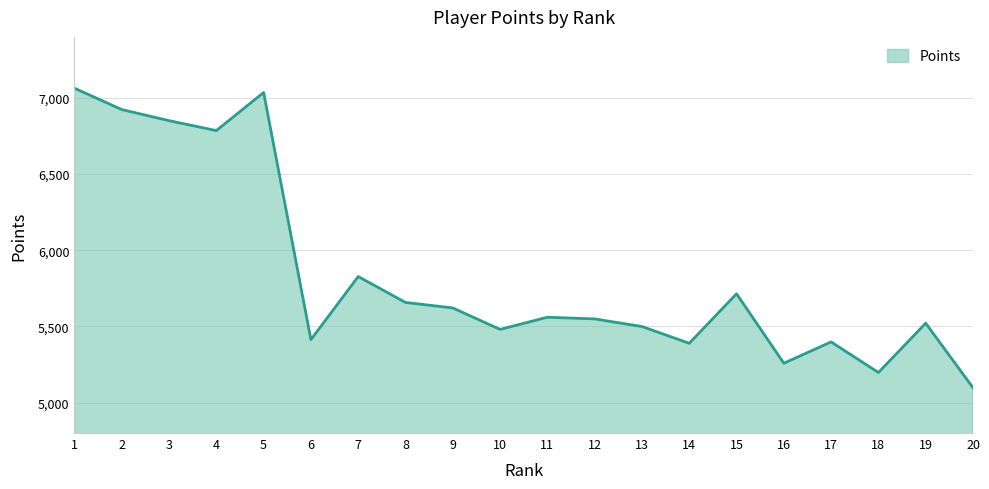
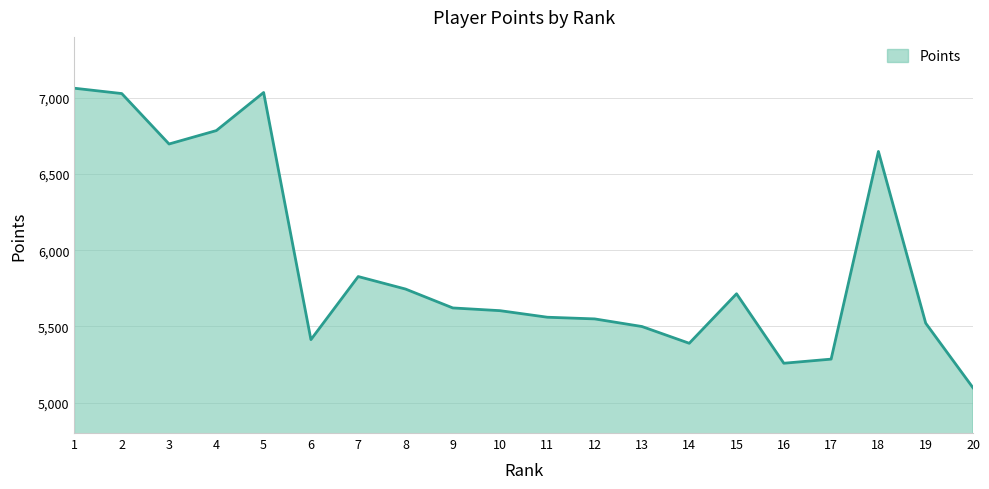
2: 6,920 -> 7,030
3: 6,850 -> 6,700
8: 5,660 -> 5,750
10: 5,480 -> 5,600
17: 5,400 -> 5,290
18: 5,200 -> 6,650
